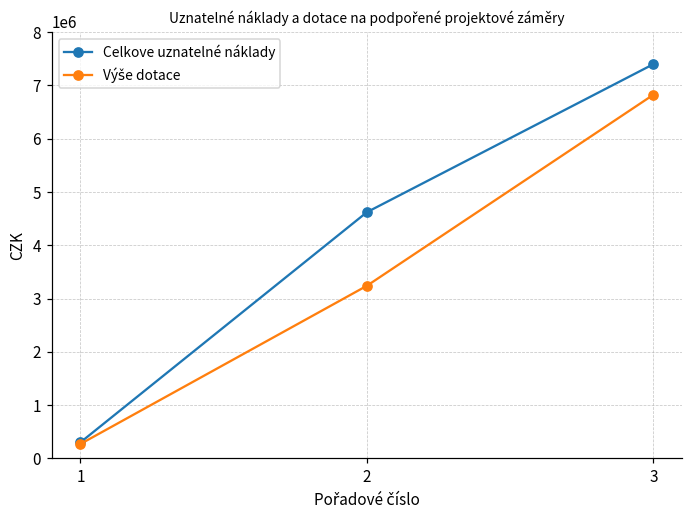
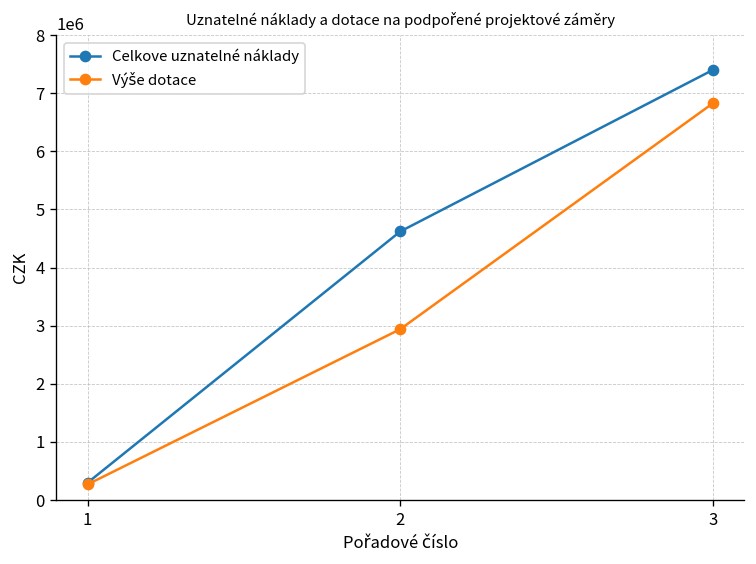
Výše dotace, 2: 3200000 -> 2900000
